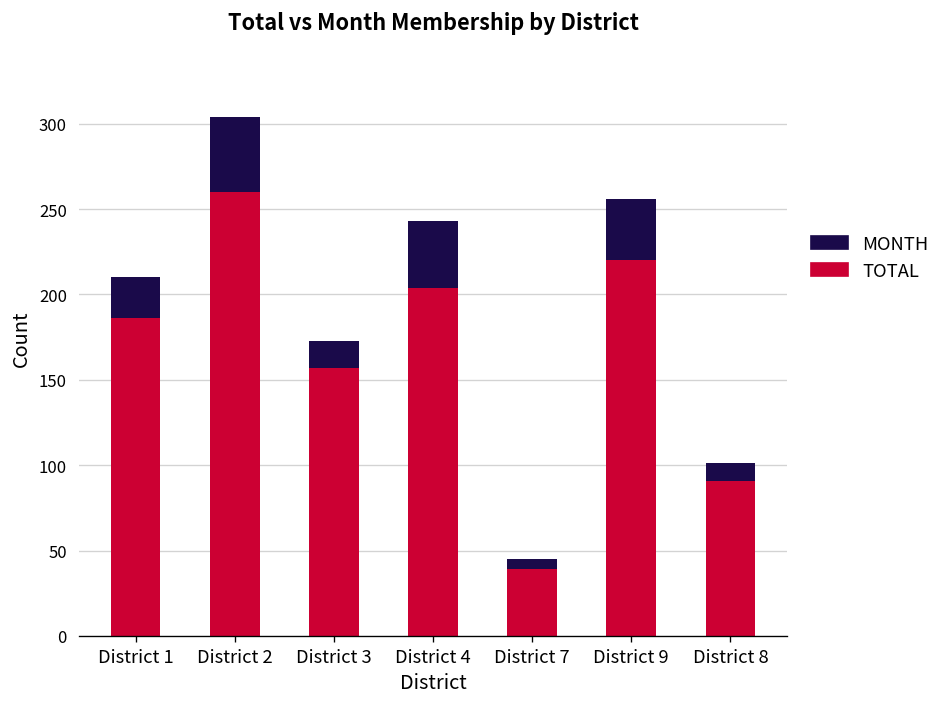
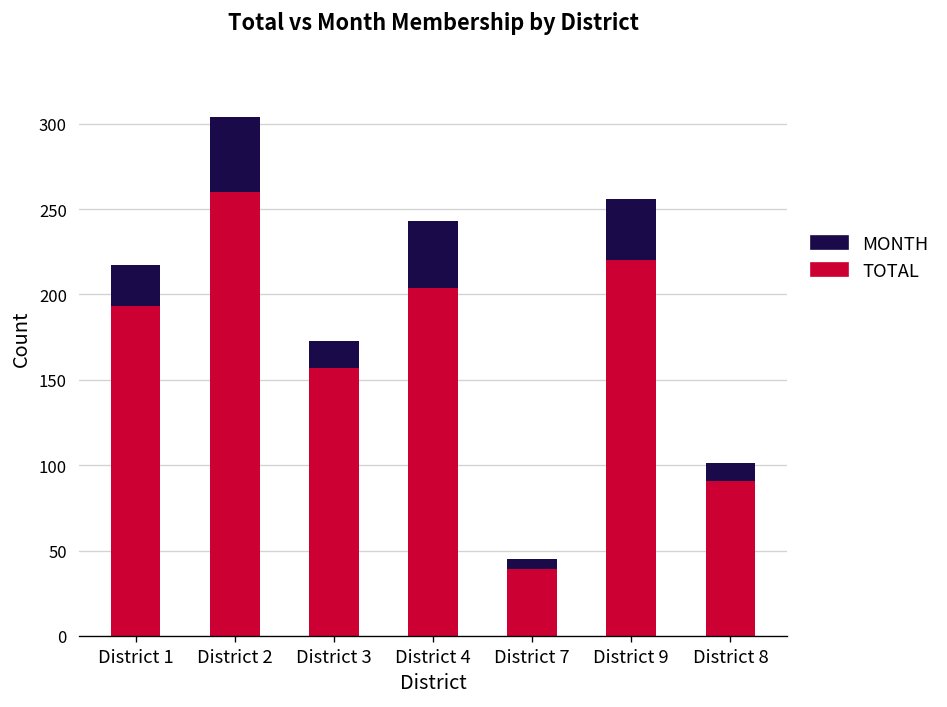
TOTAL, District 1: 186 -> 193
